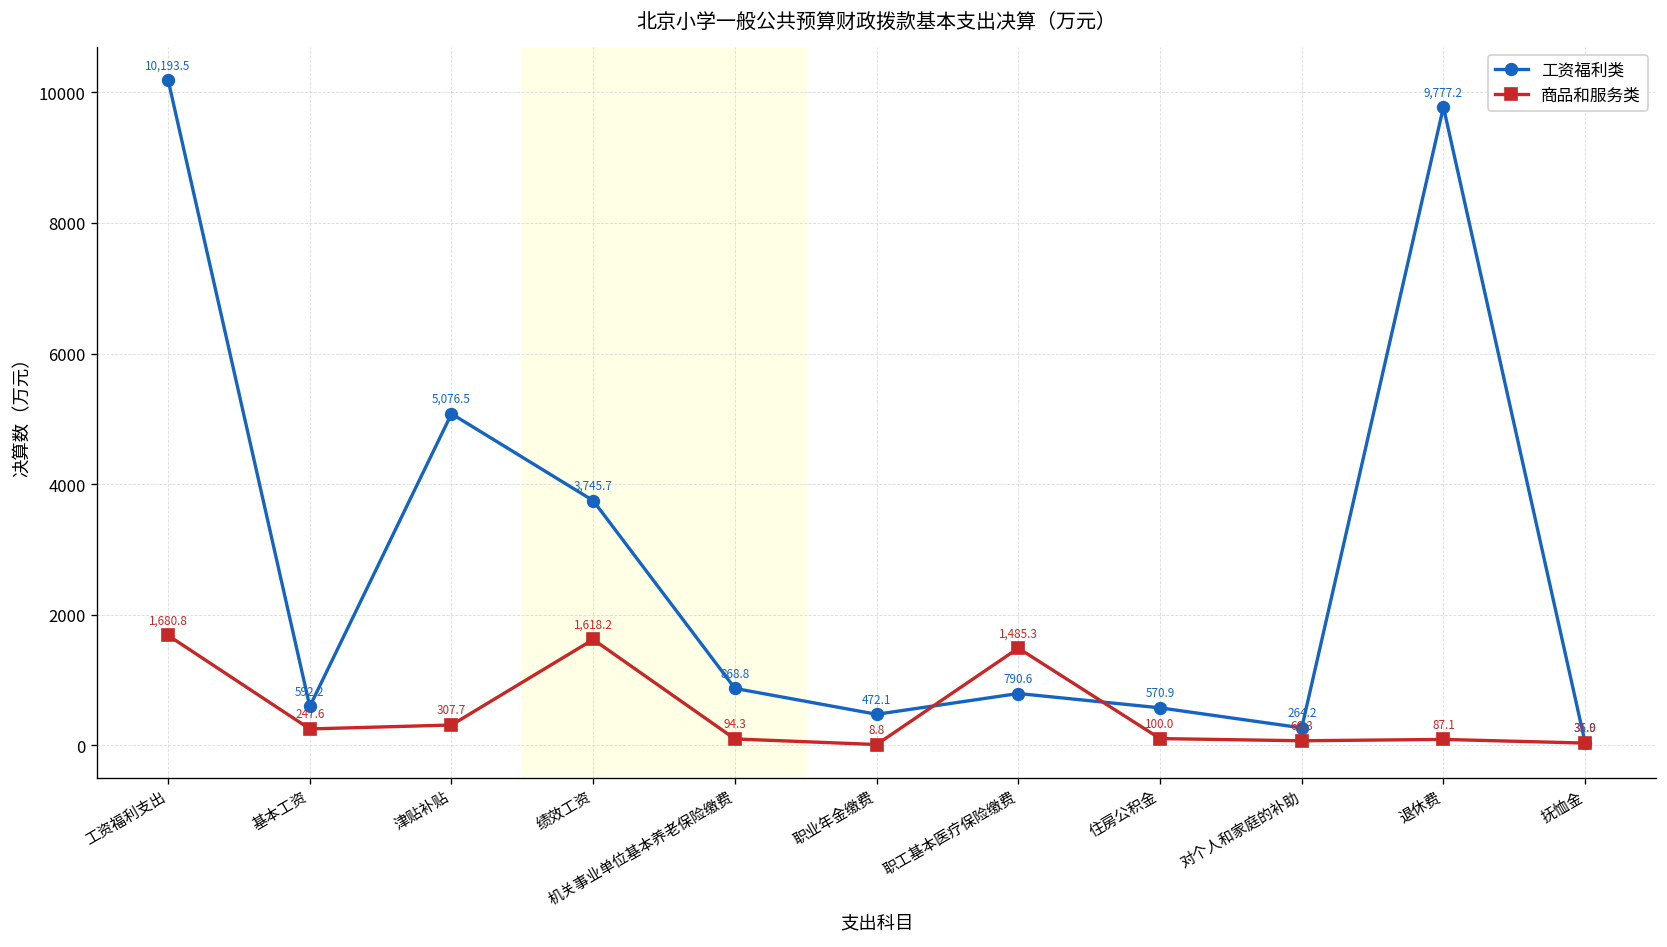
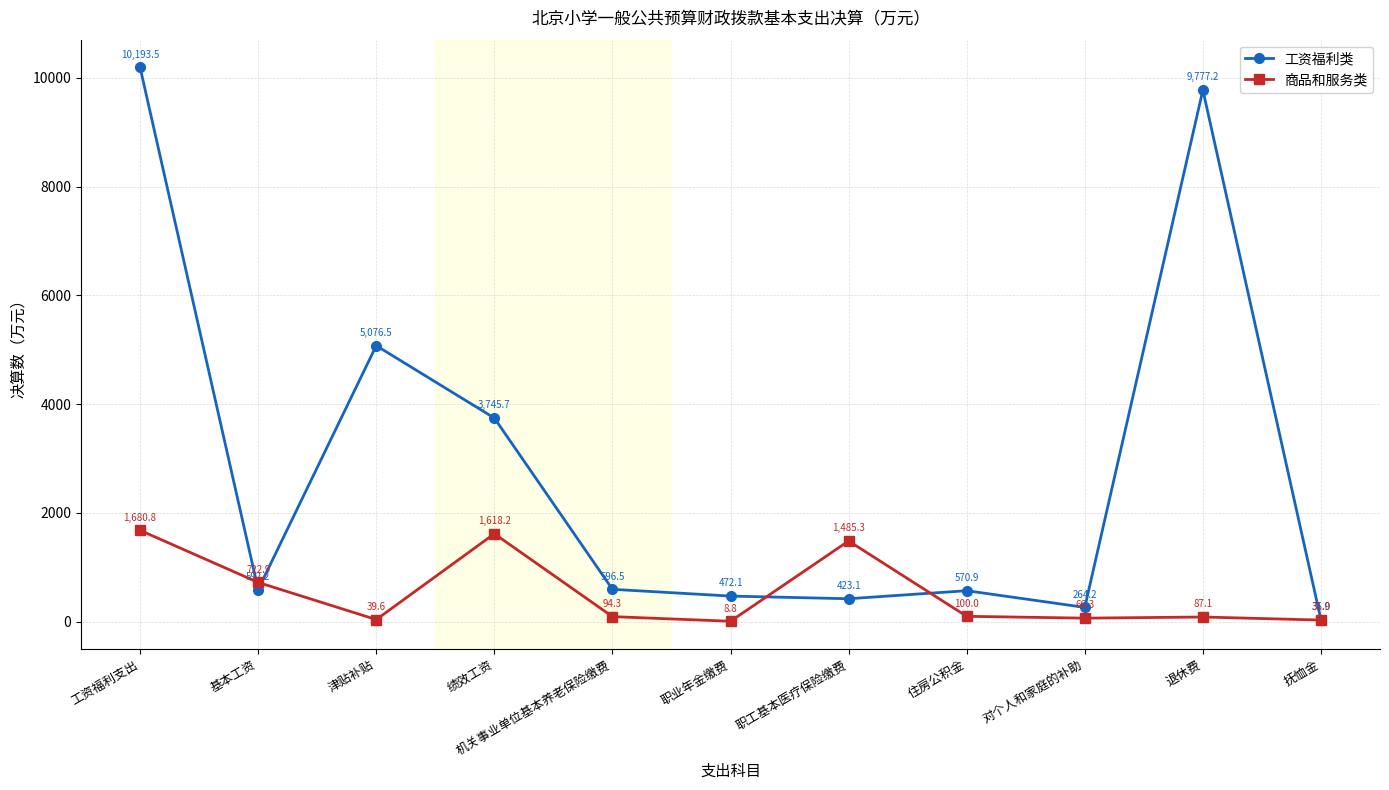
商品和服务类, 基本工资: 247.6 -> 722.9
商品和服务类, 津贴补贴: 307.7 -> 39.6
工资福利类, 机关事业单位基本养老保险缴费: 868.8 -> 596.5
工资福利类, 职工基本医疗保险缴费: 790.6 -> 423.1
